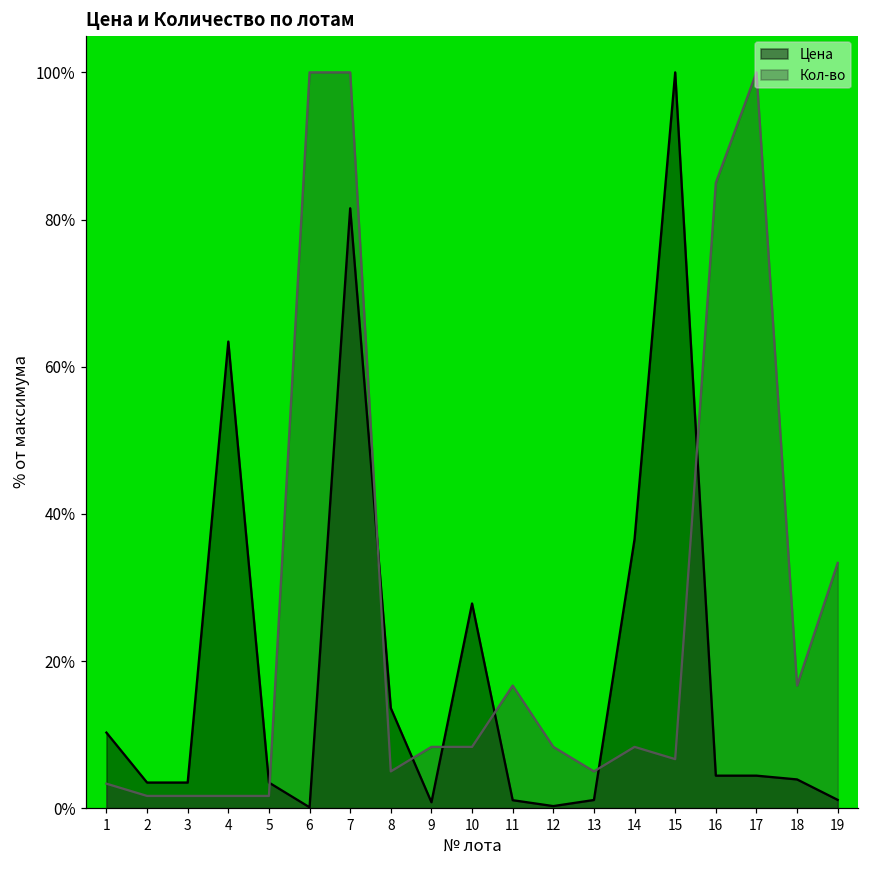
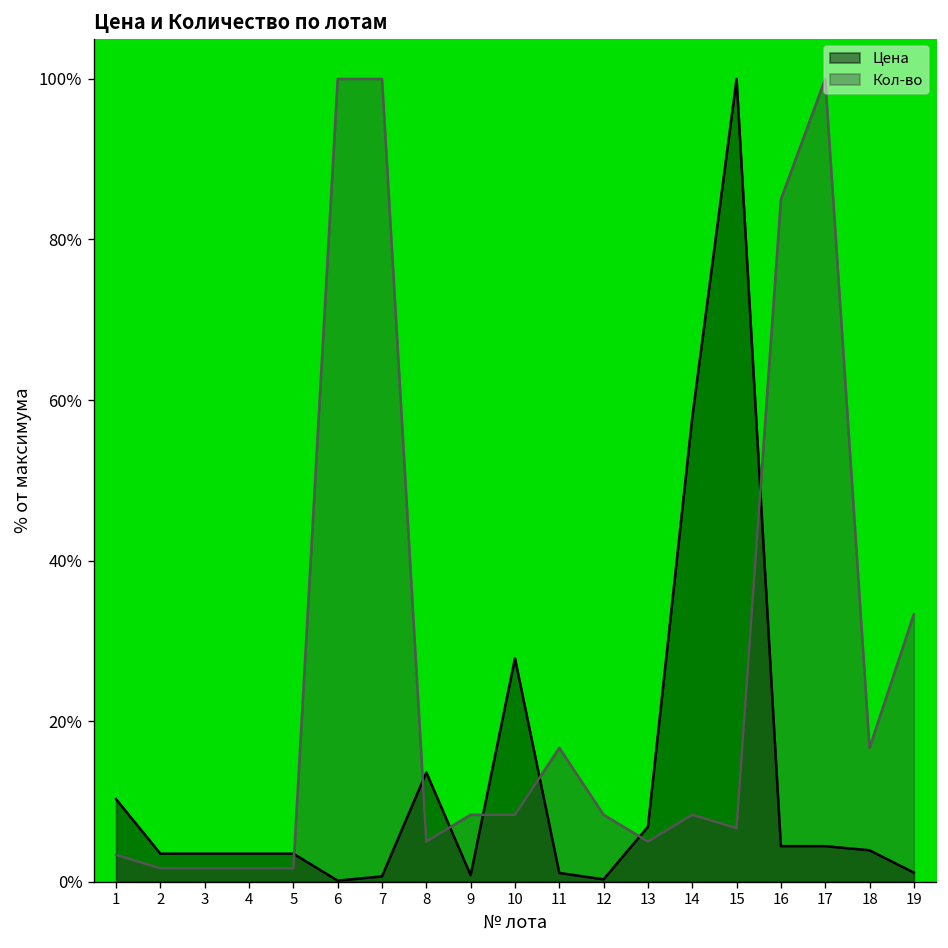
Цена, 4: 63% -> 3%
Цена, 7: 82% -> 1%
Цена, 13: 1% -> 7%
Цена, 14: 37% -> 58%
